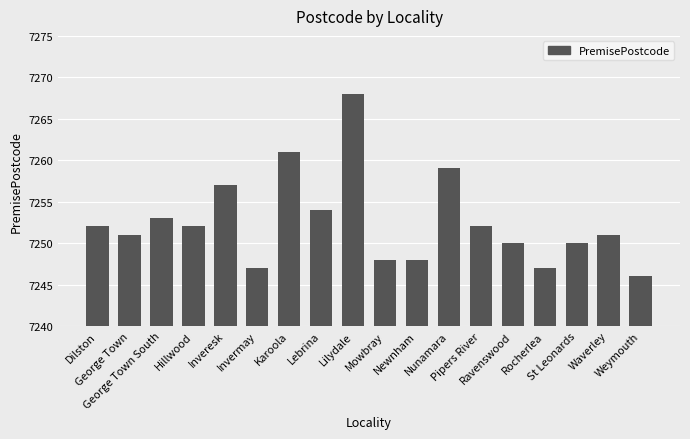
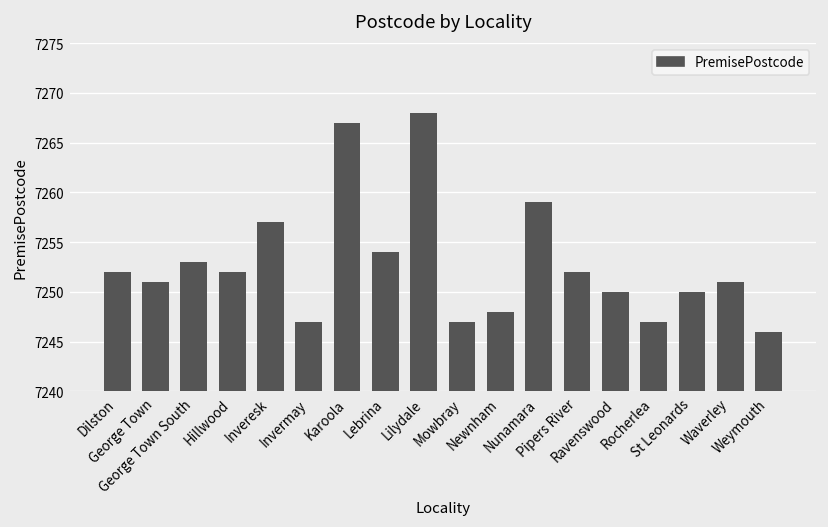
Karoola: 7261 -> 7267
Mowbray: 7248 -> 7247
